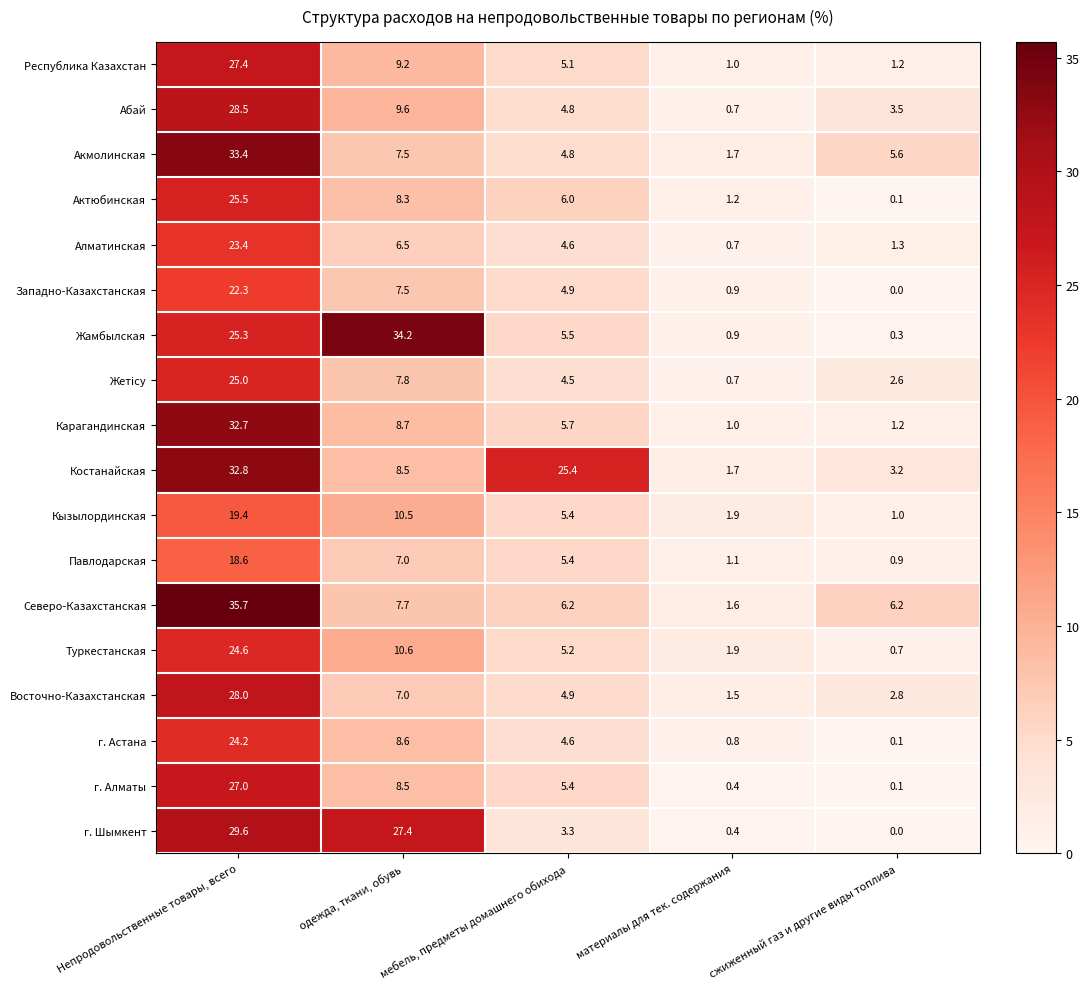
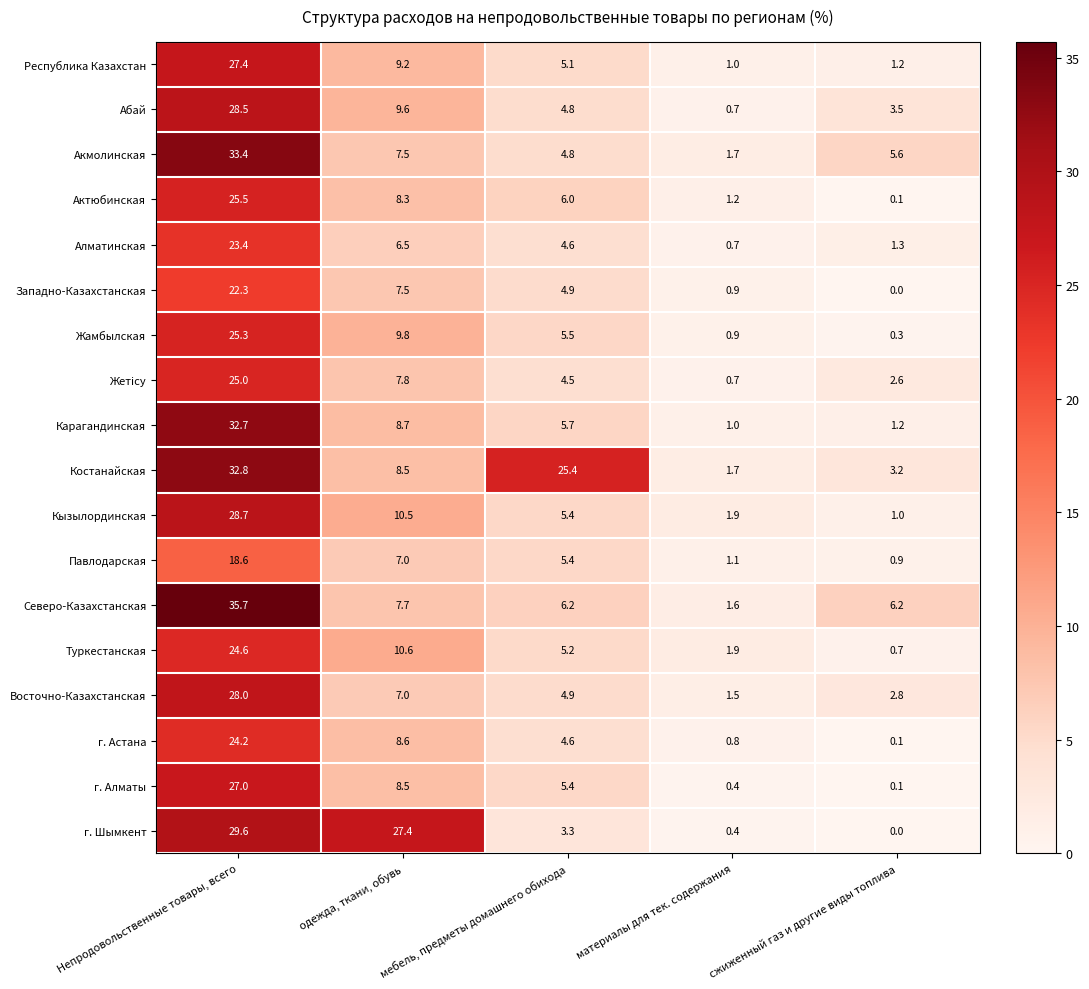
Жамбылская, одежда, ткани, обувь: 34.2 -> 9.8
Кызылординская, Непродовольственные товары, всего: 19.4 -> 28.7
